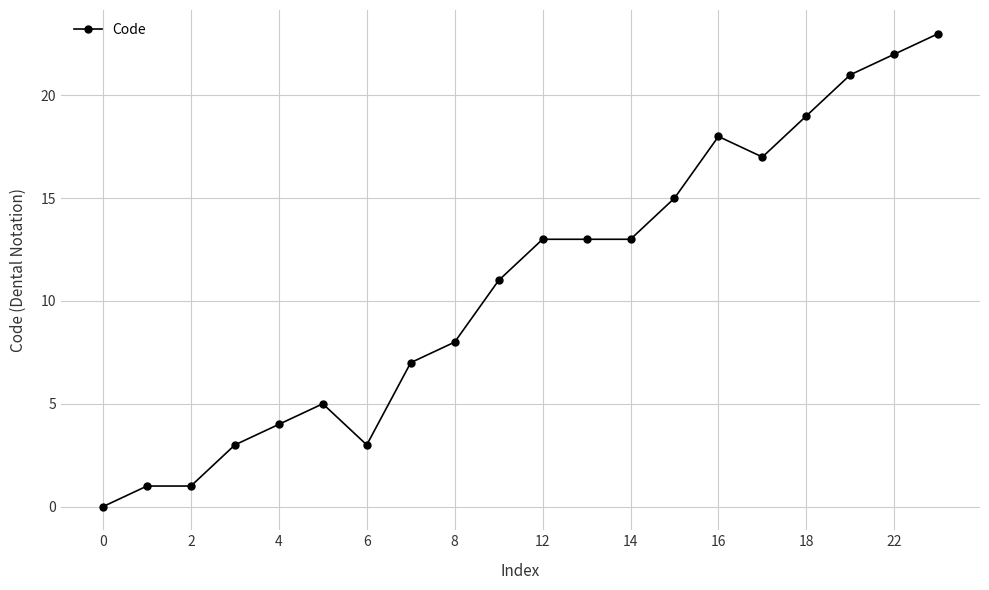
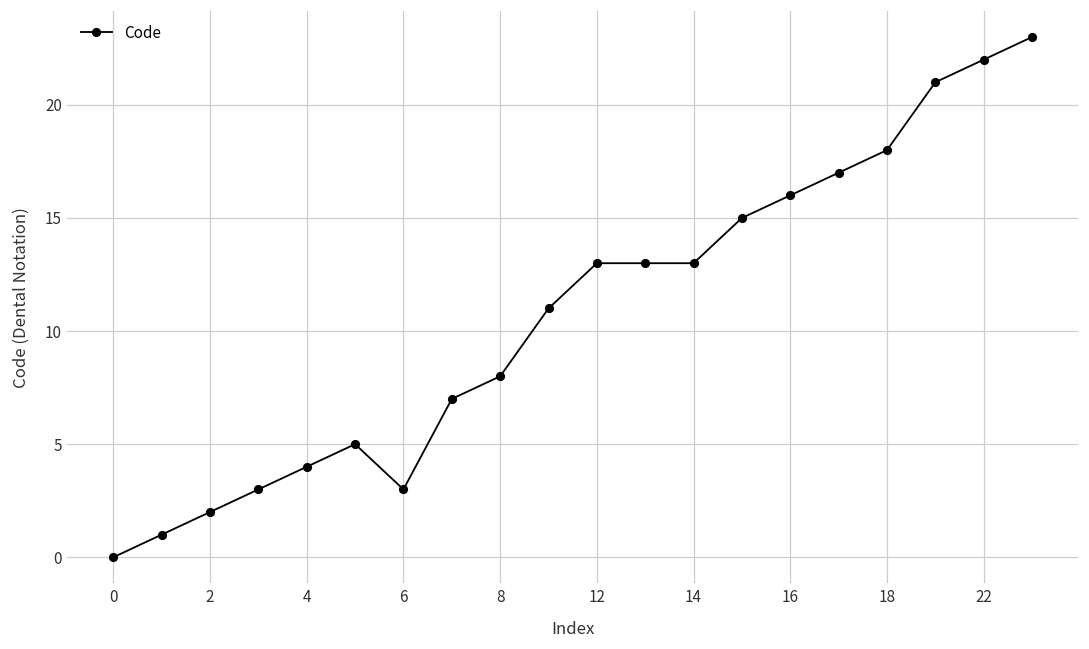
2: 1 -> 2
16: 18 -> 16
18: 19 -> 18
